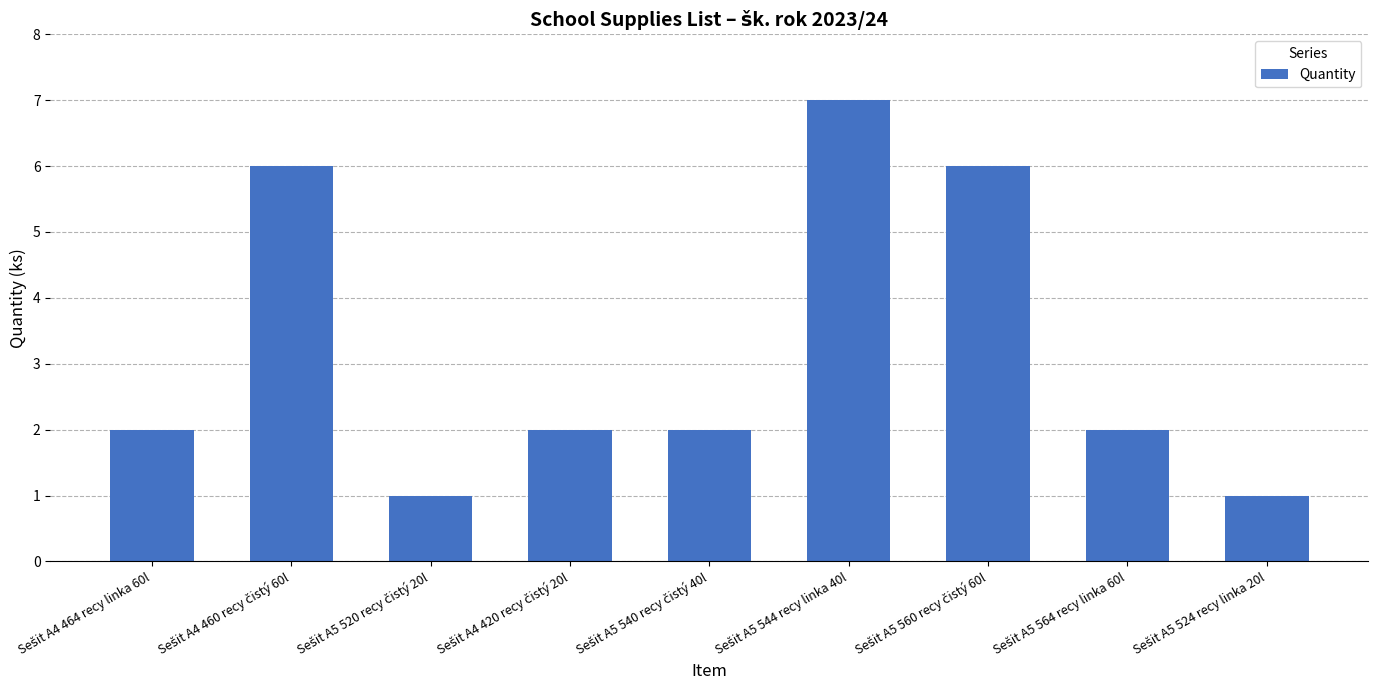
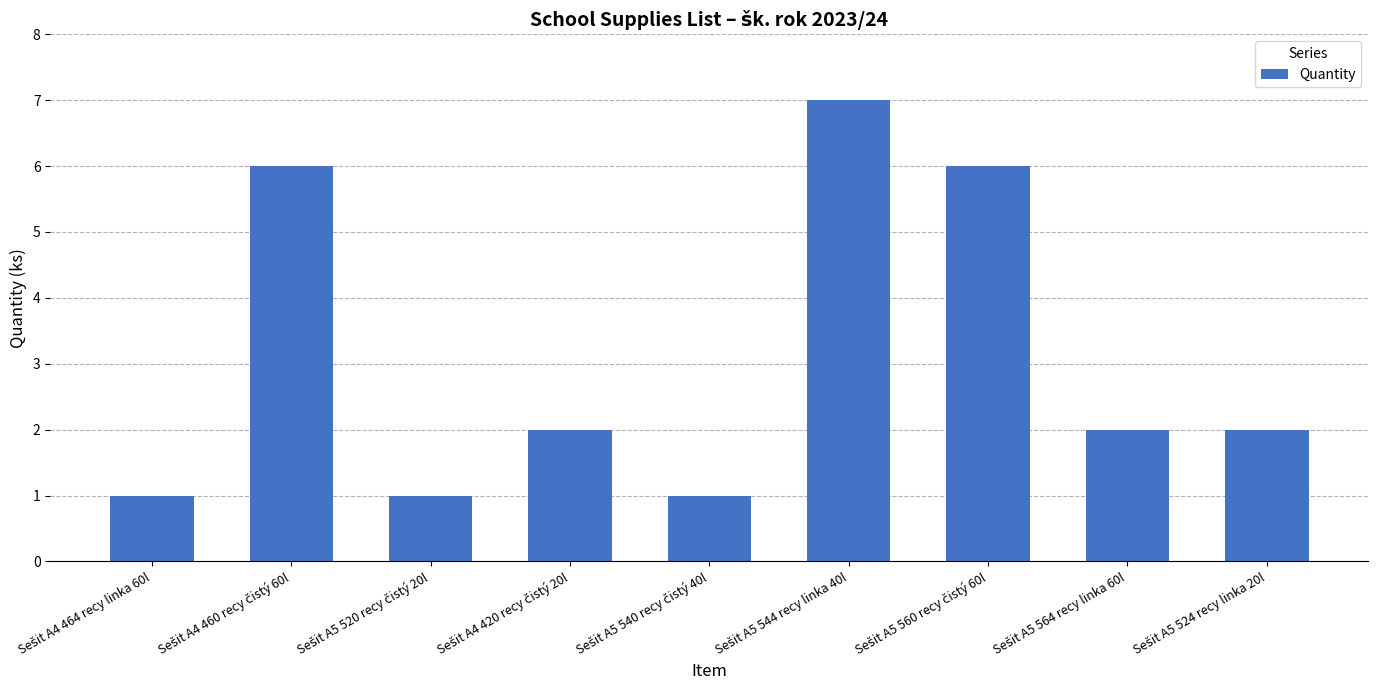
Sešit A4 464 recy linka 60l: 2 -> 1
Sešit A5 540 recy čistý 40l: 2 -> 1
Sešit A5 524 recy linka 20l: 1 -> 2
